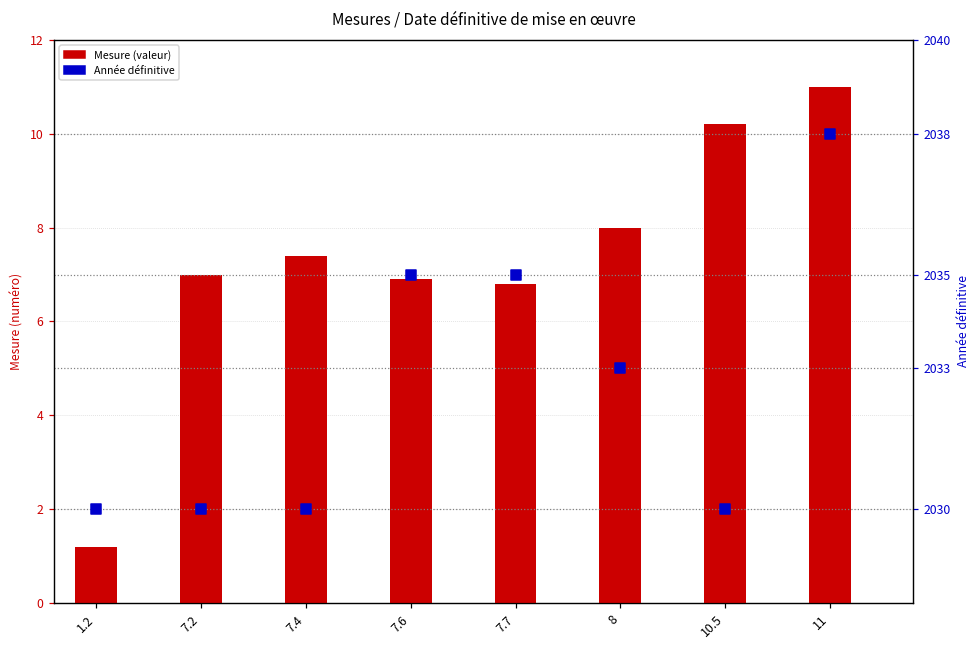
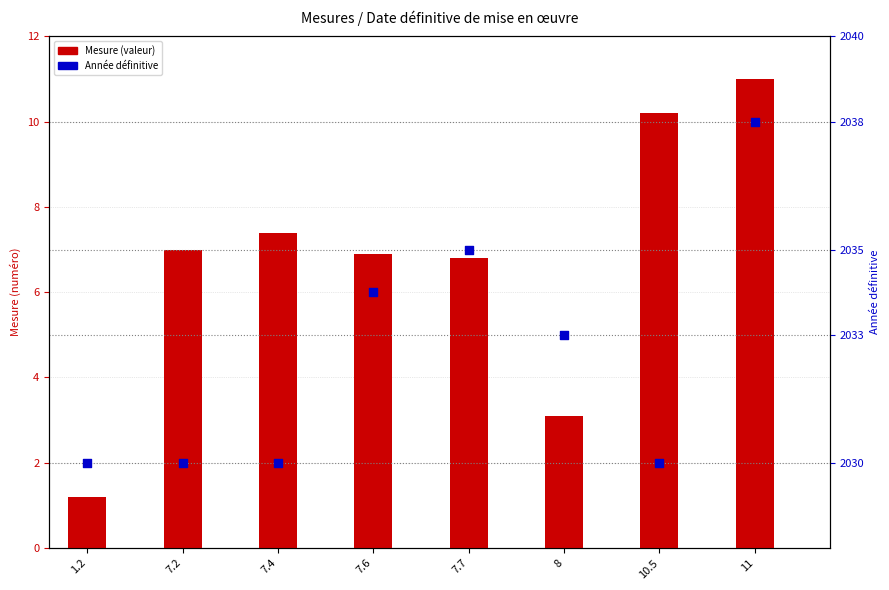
Mesure (valeur), 8: 8.0 -> 3.1
Année définitive, 7.6: 2035 -> 2034
